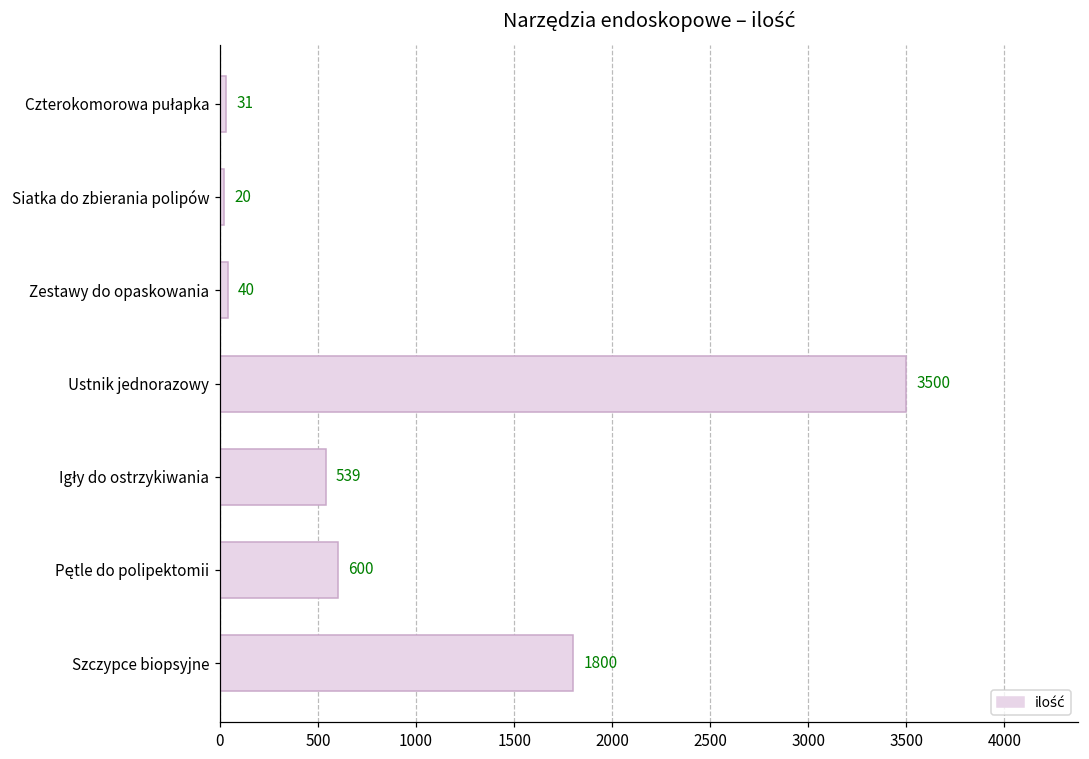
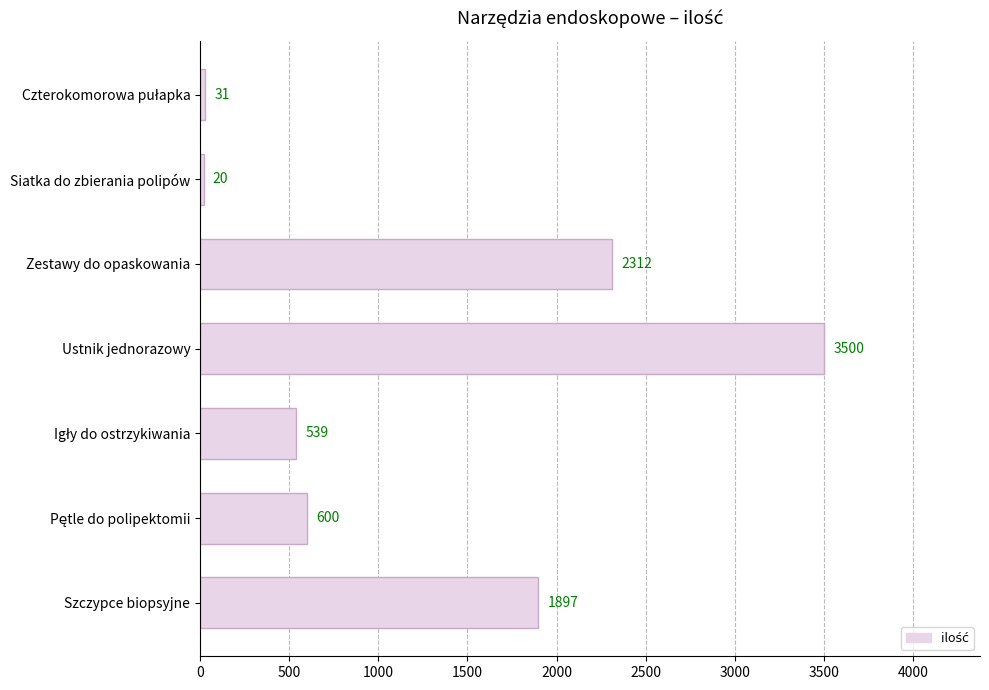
Zestawy do opaskowania: 40 -> 2312
Szczypce biopsyjne: 1800 -> 1897
